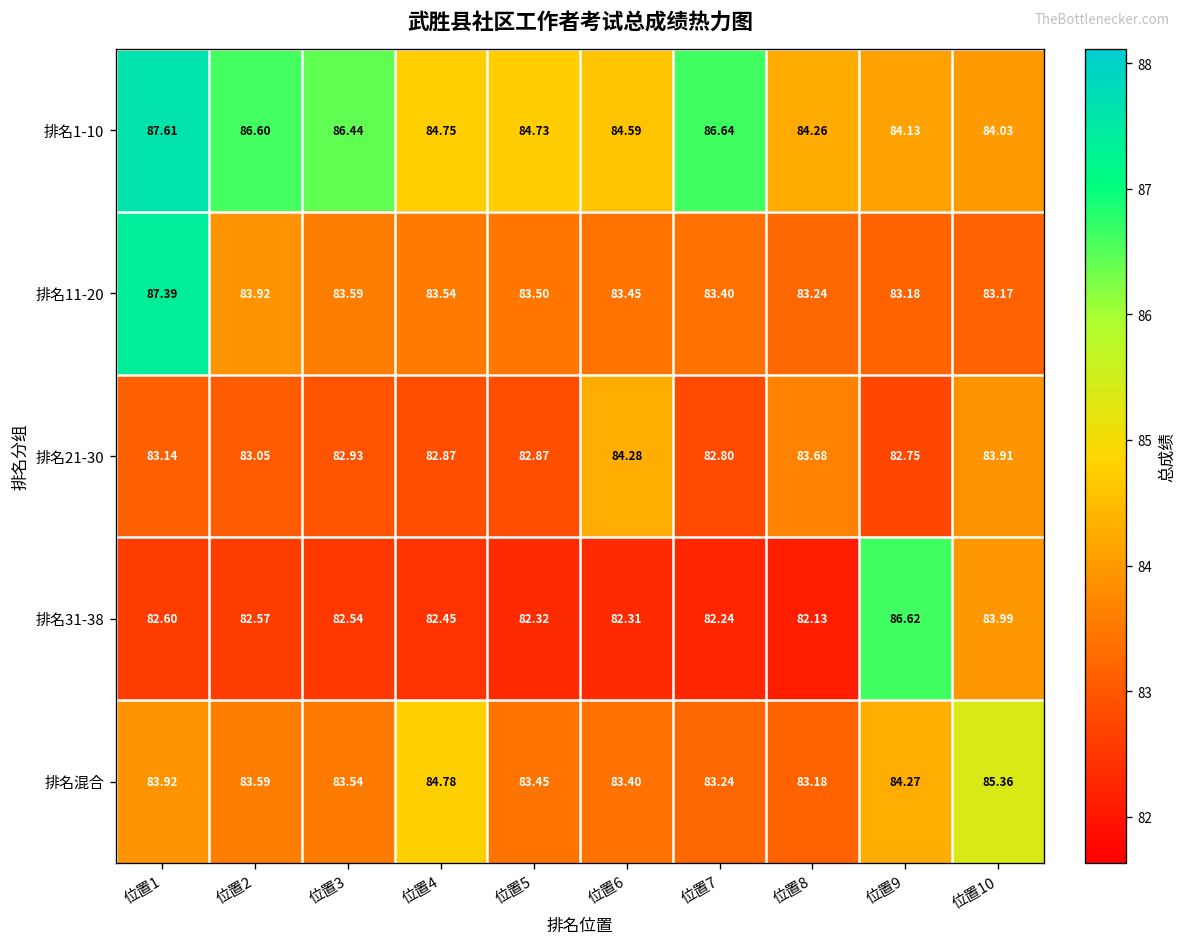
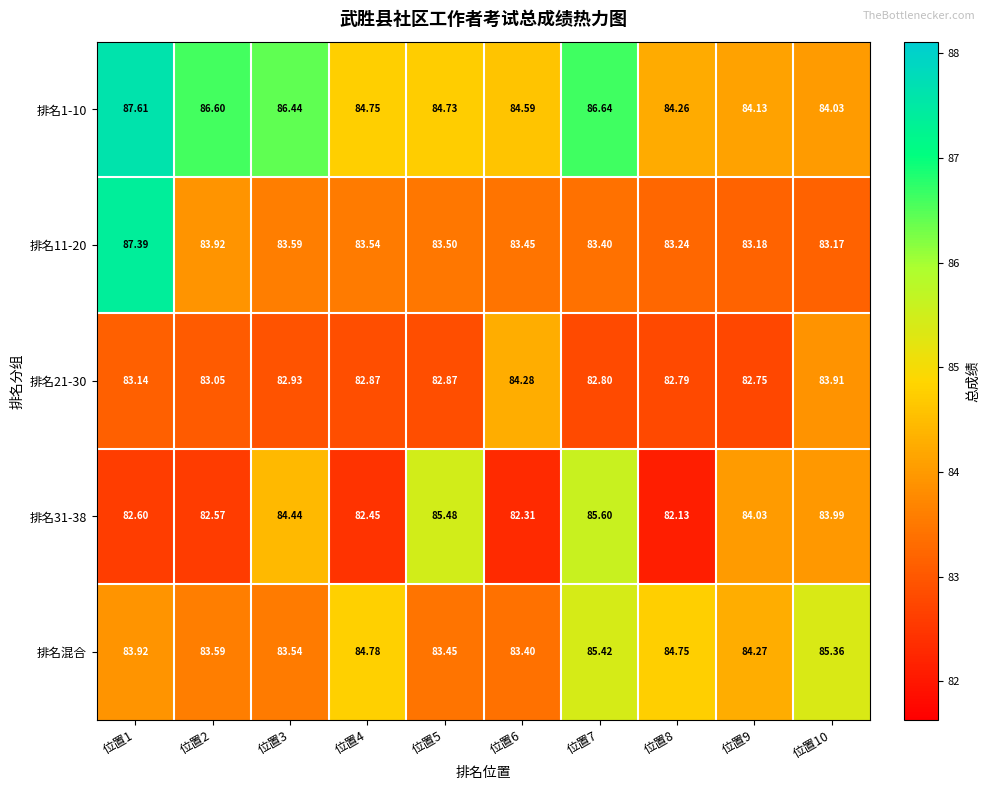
排名21-30, 位置8: 83.68 -> 82.79
排名31-38, 位置3: 82.54 -> 84.44
排名31-38, 位置5: 82.32 -> 85.48
排名31-38, 位置7: 82.24 -> 85.60
排名31-38, 位置9: 86.62 -> 84.03
排名混合, 位置7: 83.24 -> 85.42
排名混合, 位置8: 83.18 -> 84.75
